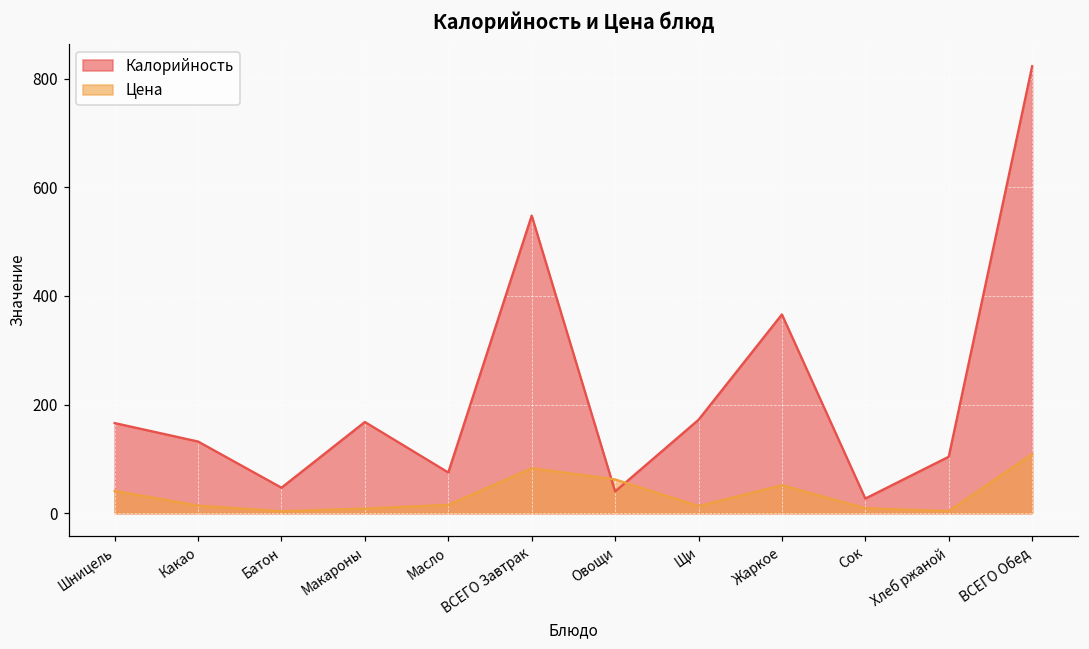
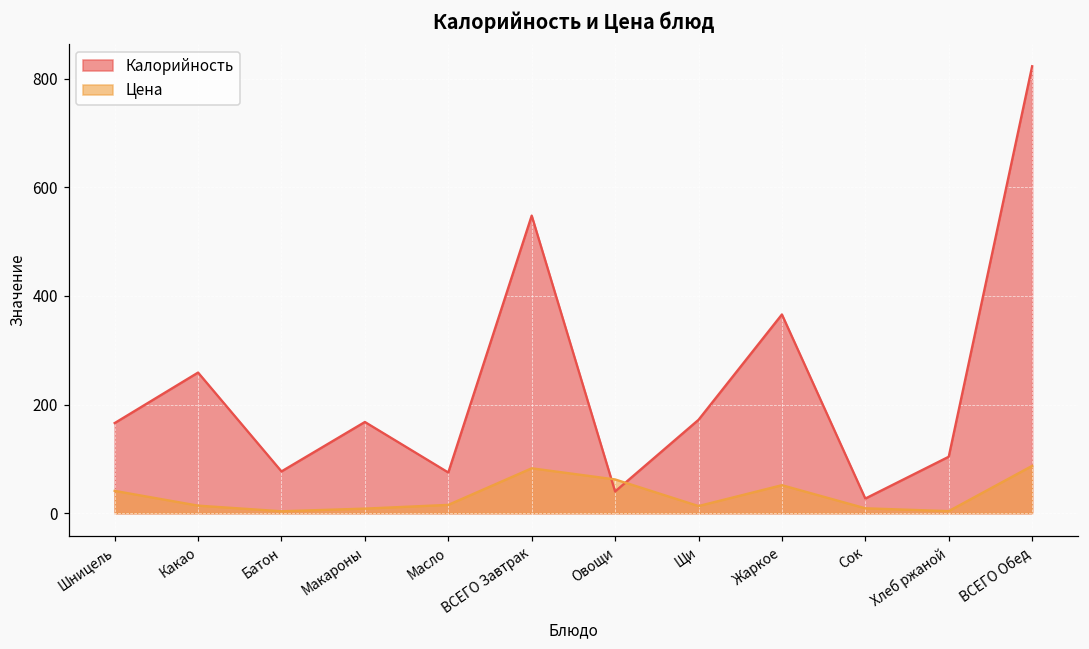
Калорийность, Какао: 130 -> 260
Калорийность, Батон: 50 -> 80
Цена, ВСЕГО Обед: 110 -> 90
